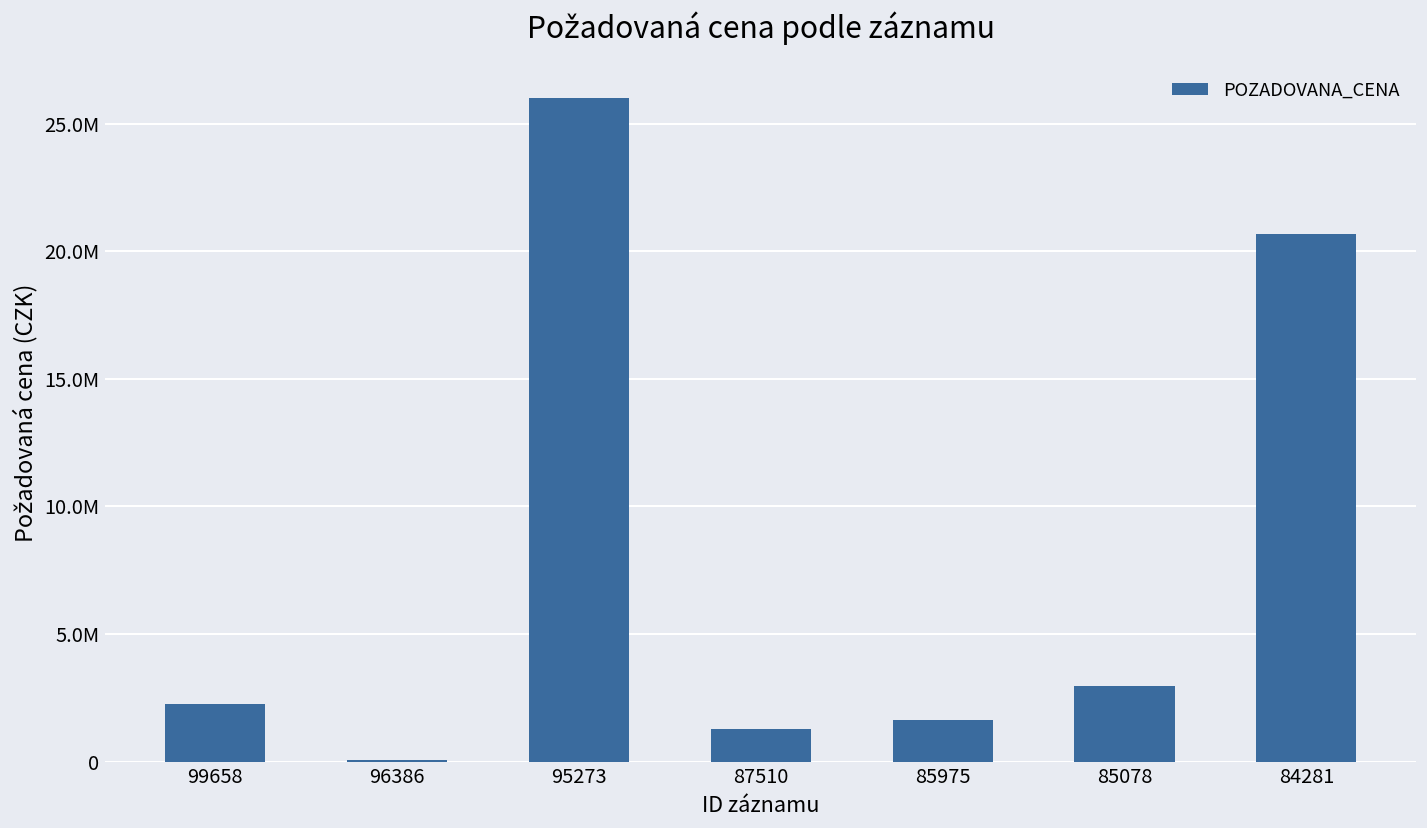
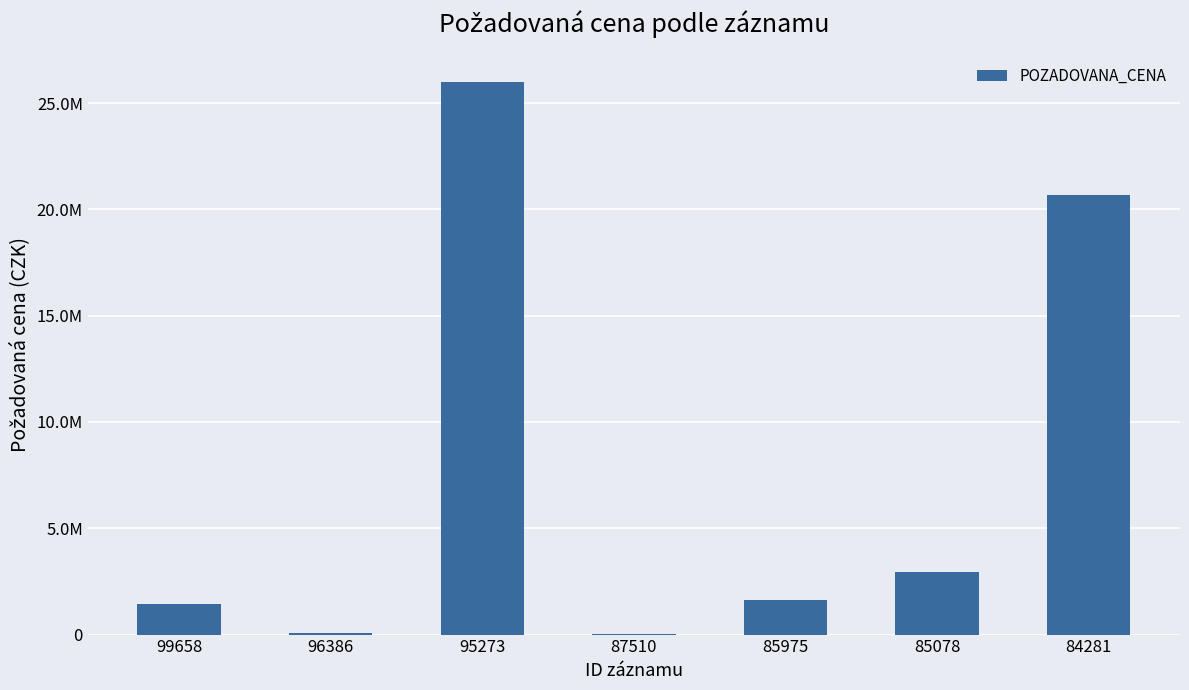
99658: 2300000 -> 1400000
87510: 1300000 -> 0
